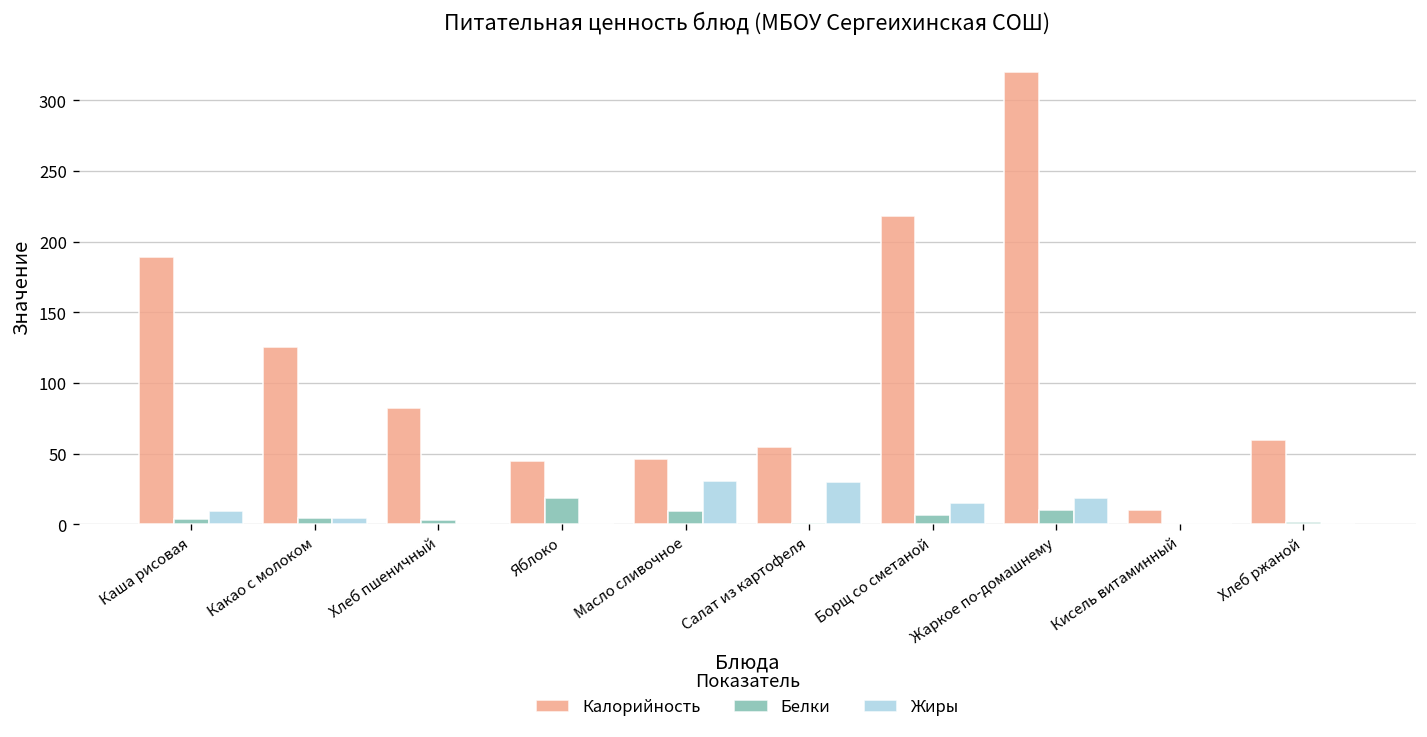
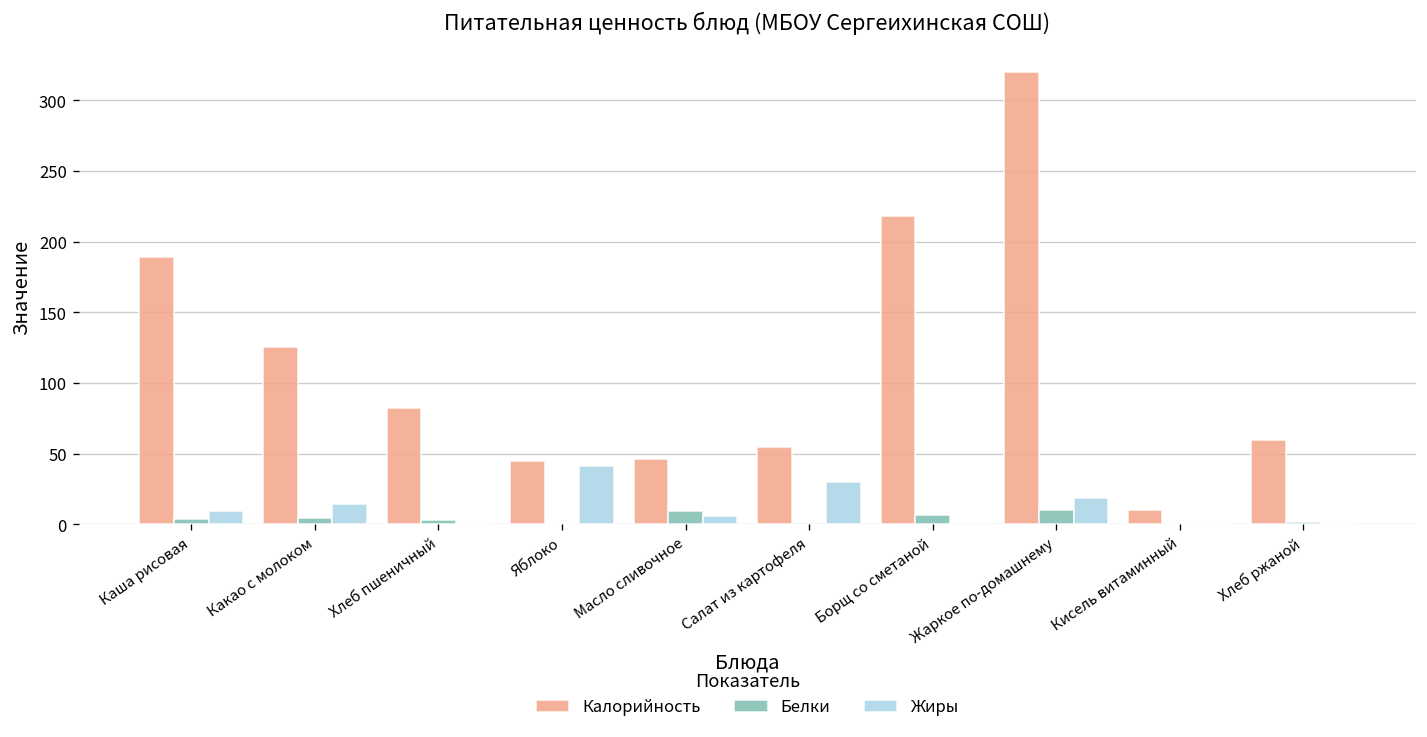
Жиры, Какао с молоком: 5 -> 14
Белки, Яблоко: 19 -> 0
Жиры, Яблоко: 0 -> 41
Жиры, Масло сливочное: 31 -> 6
Жиры, Борщ со сметаной: 15 -> 1
